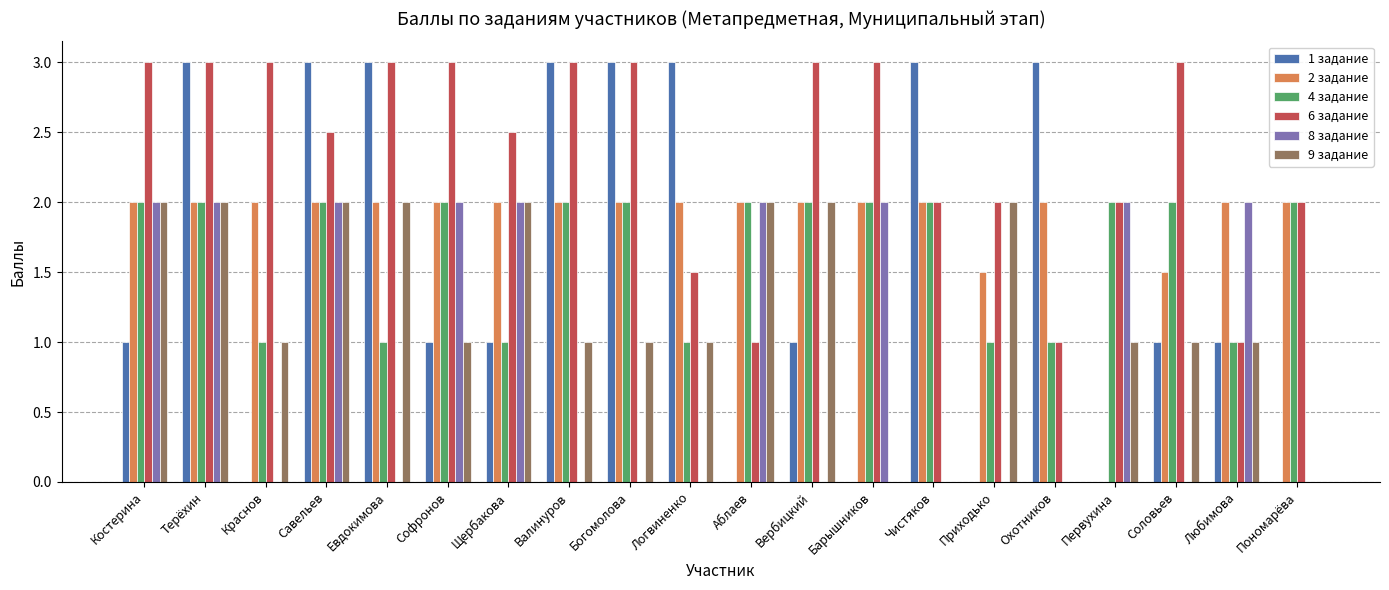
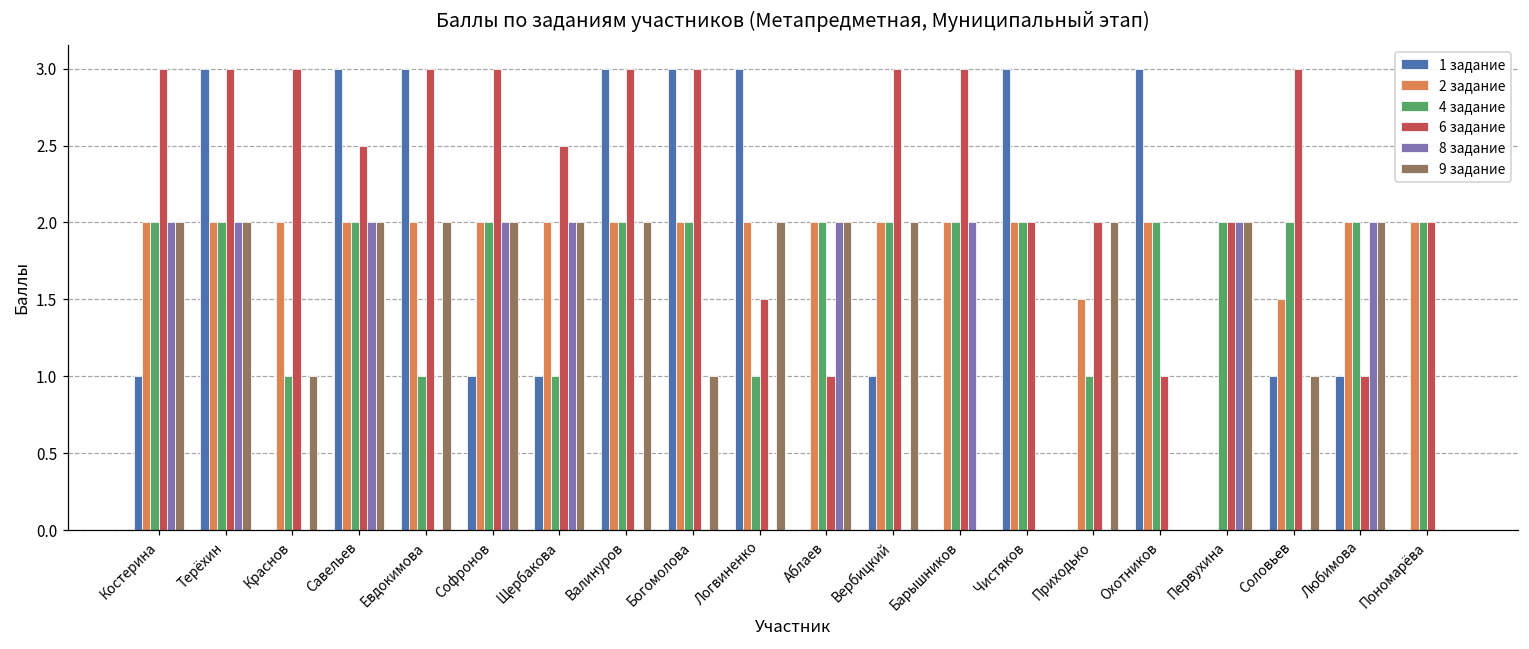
9 задание, Софронов: 1 -> 2
9 задание, Валинуров: 1 -> 2
9 задание, Логвиненко: 1 -> 2
4 задание, Охотников: 1 -> 2
9 задание, Первухина: 1 -> 2
4 задание, Любимова: 1 -> 2
9 задание, Любимова: 1 -> 2
